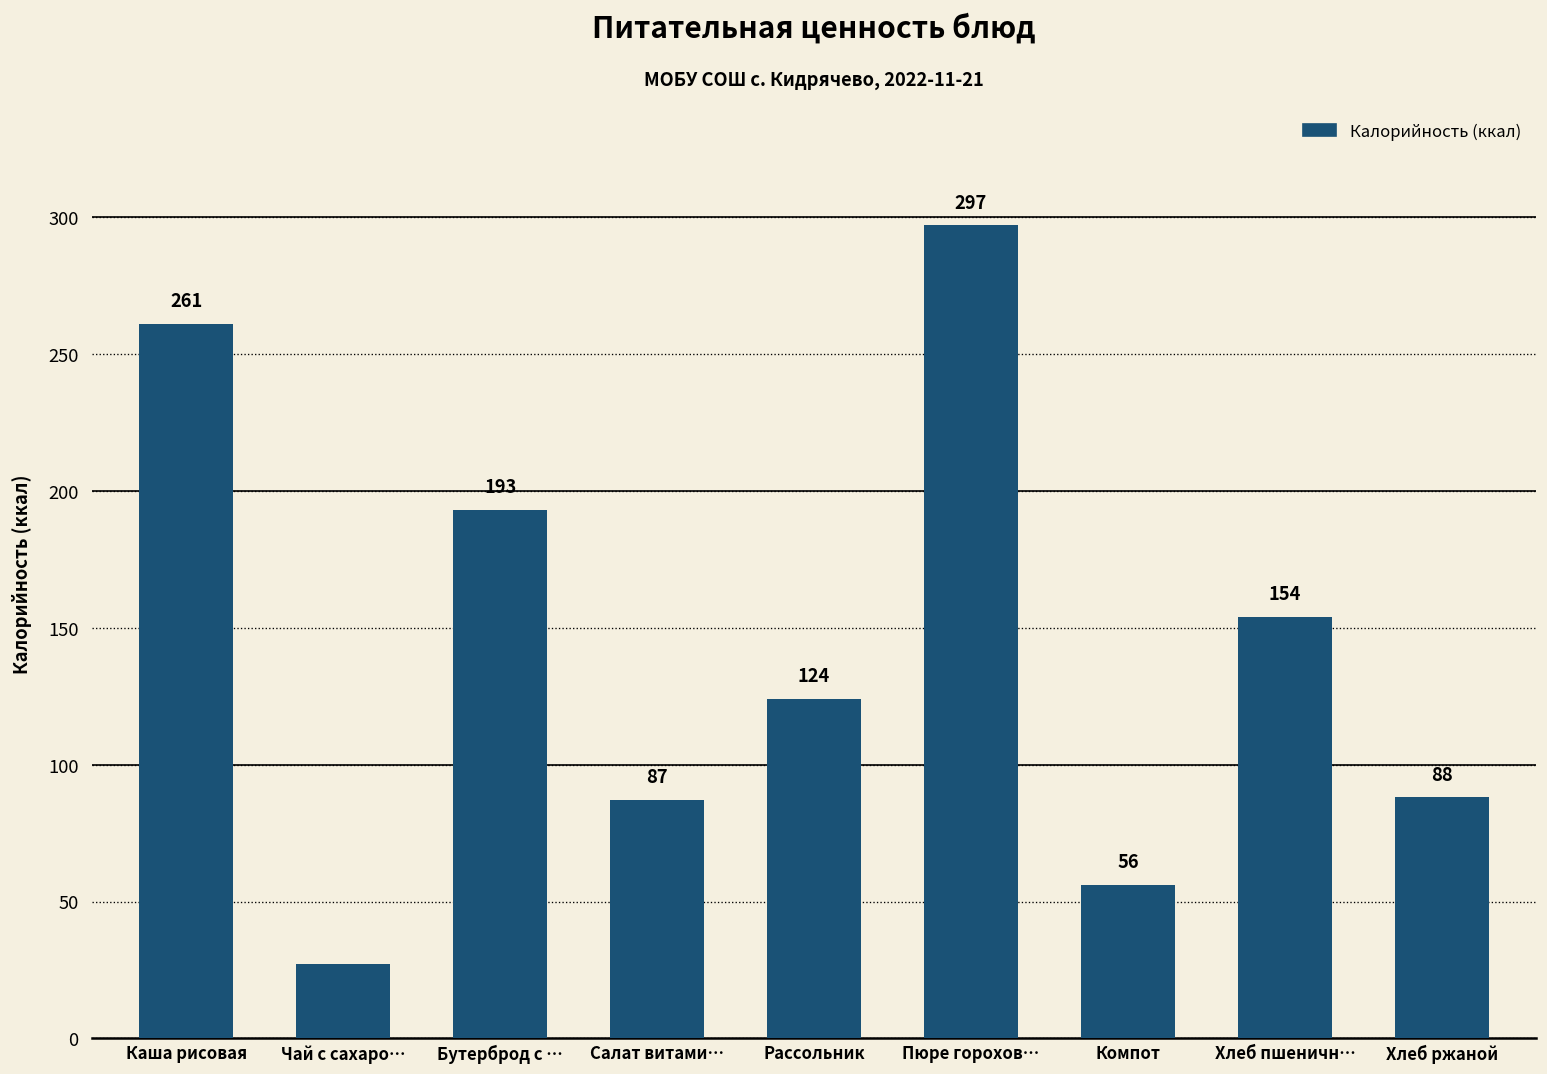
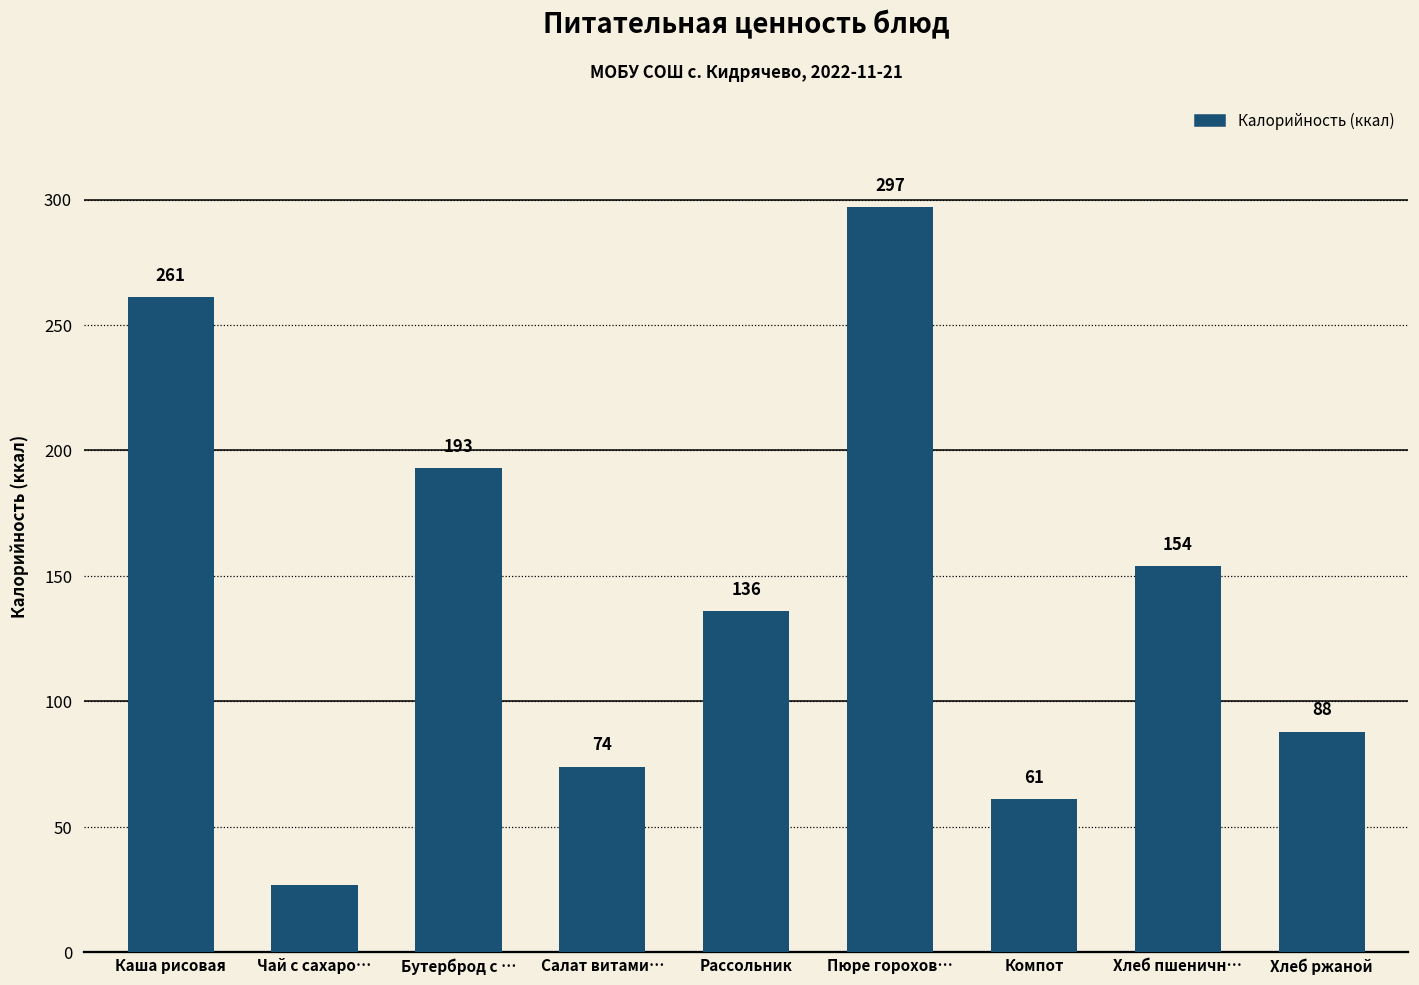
Салат витами…: 87 -> 74
Рассольник: 124 -> 136
Компот: 56 -> 61
